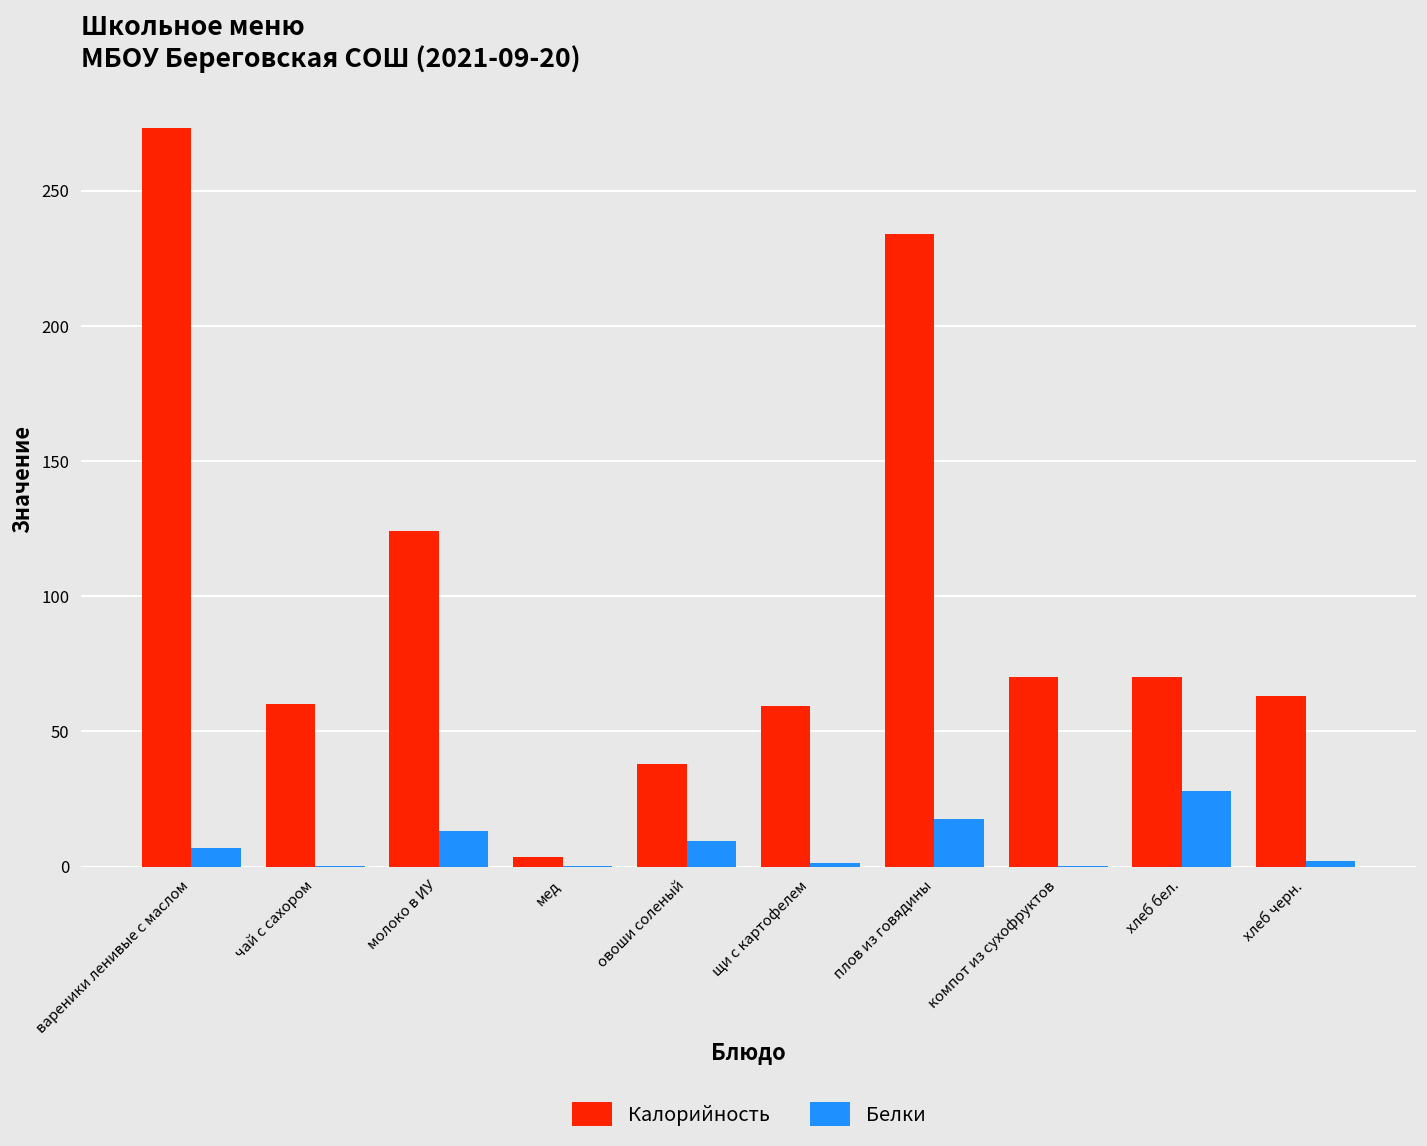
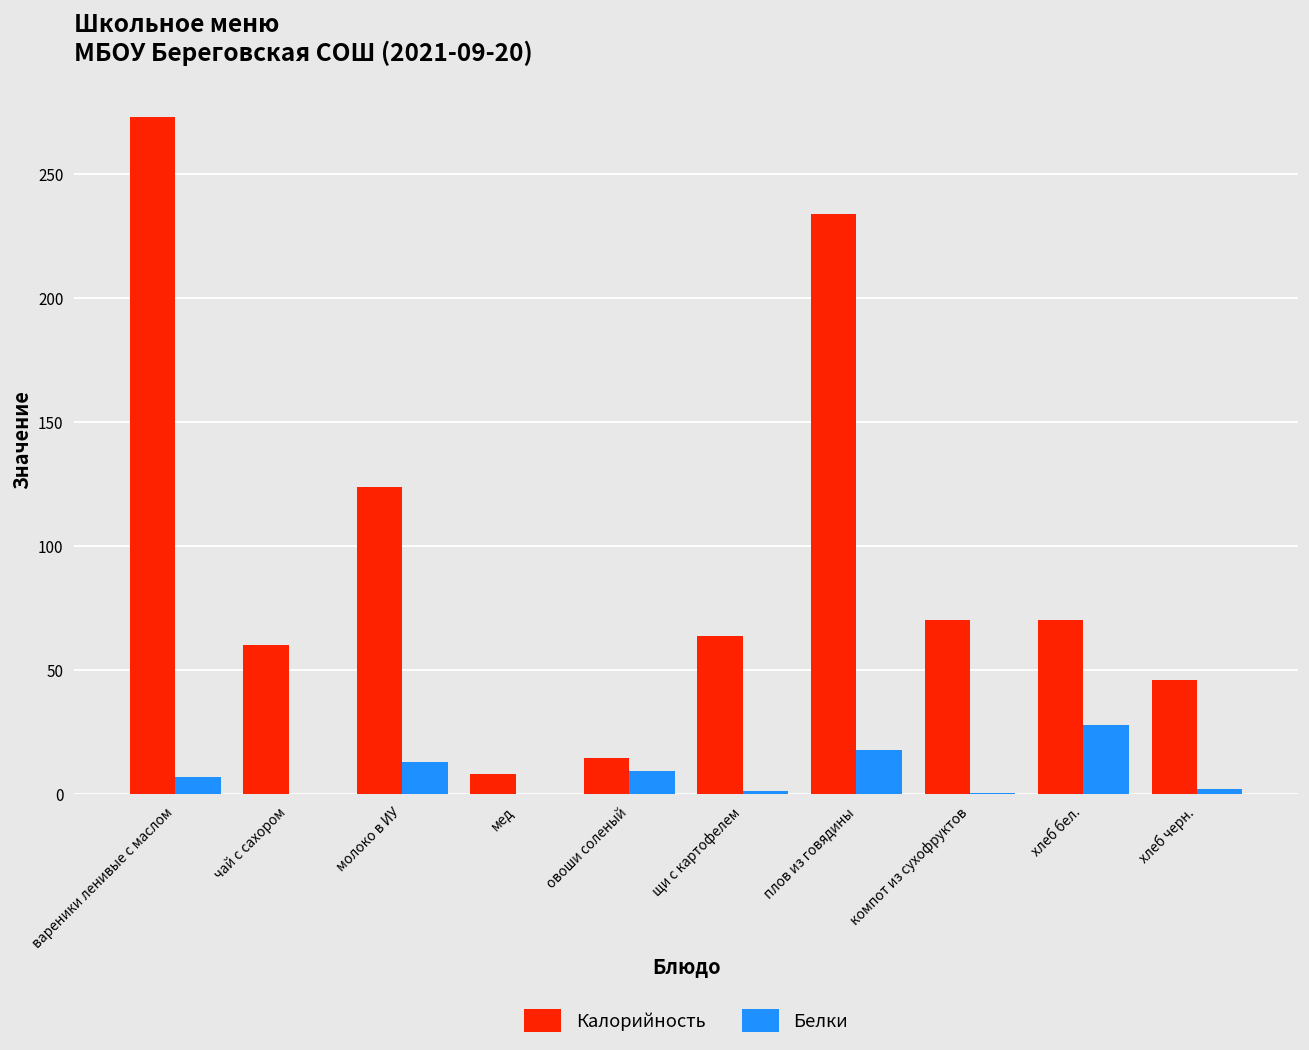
Калорийность, мед: 4 -> 8
Калорийность, овоши соленый: 38 -> 14
Калорийность, щи с картофелем: 59 -> 64
Калорийность, хлеб черн.: 63 -> 46
